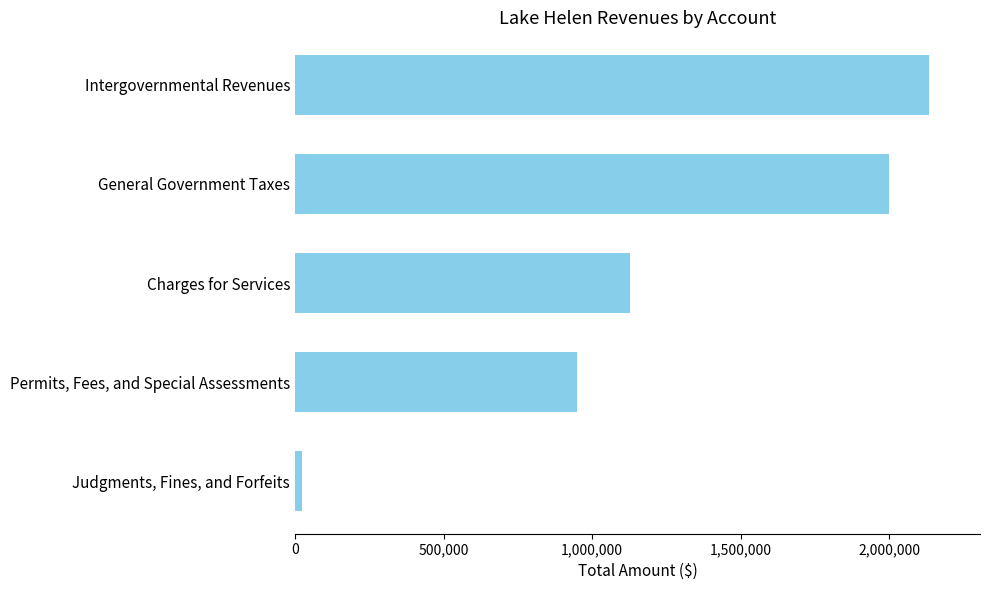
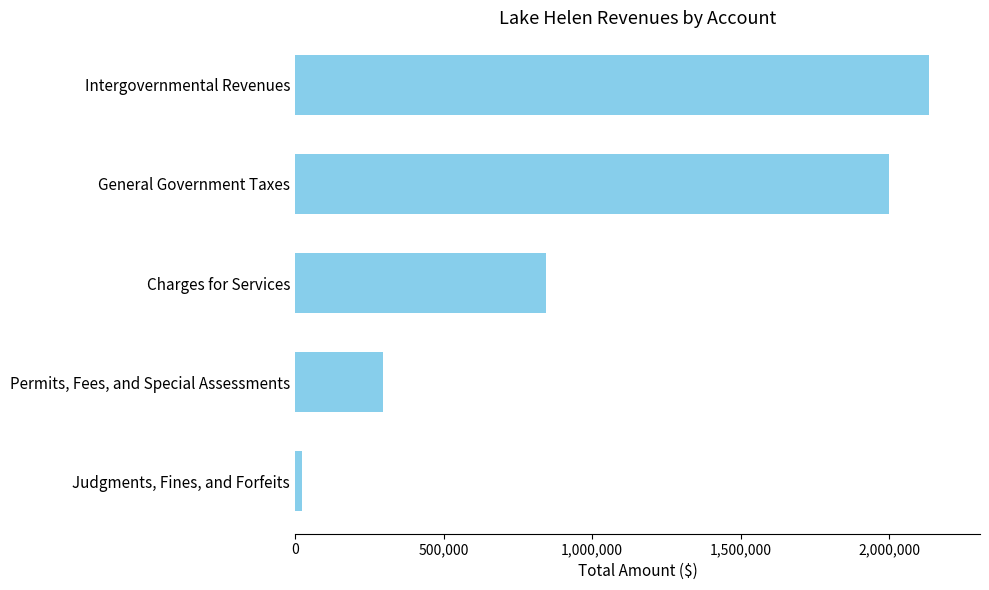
Charges for Services: 1,130,000 -> 850,000
Permits, Fees, and Special Assessments: 950,000 -> 300,000
